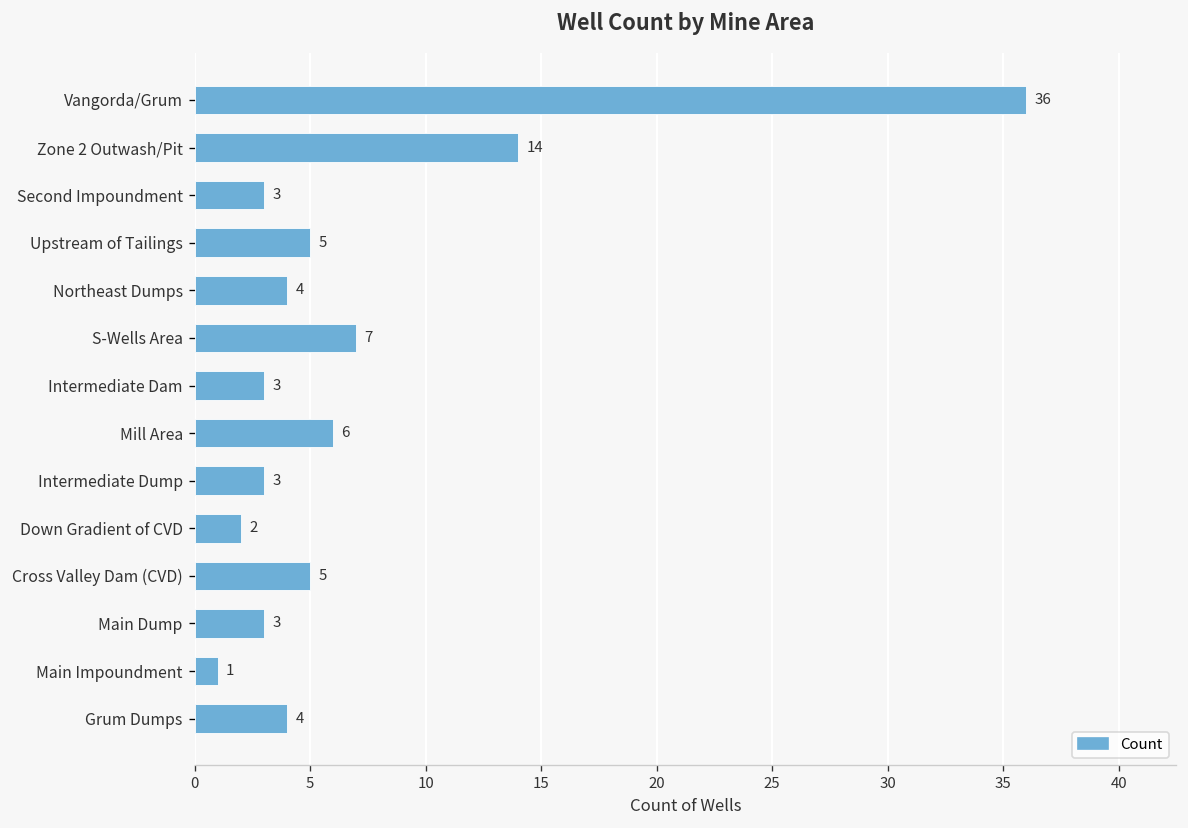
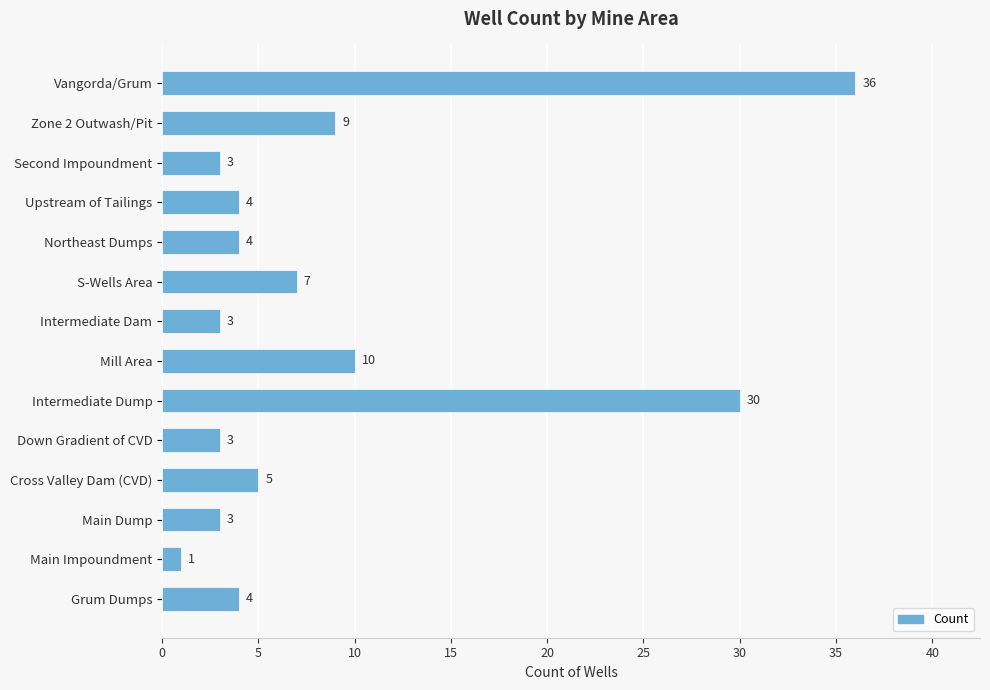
Zone 2 Outwash/Pit: 14 -> 9
Upstream of Tailings: 5 -> 4
Mill Area: 6 -> 10
Intermediate Dump: 3 -> 30
Down Gradient of CVD: 2 -> 3
